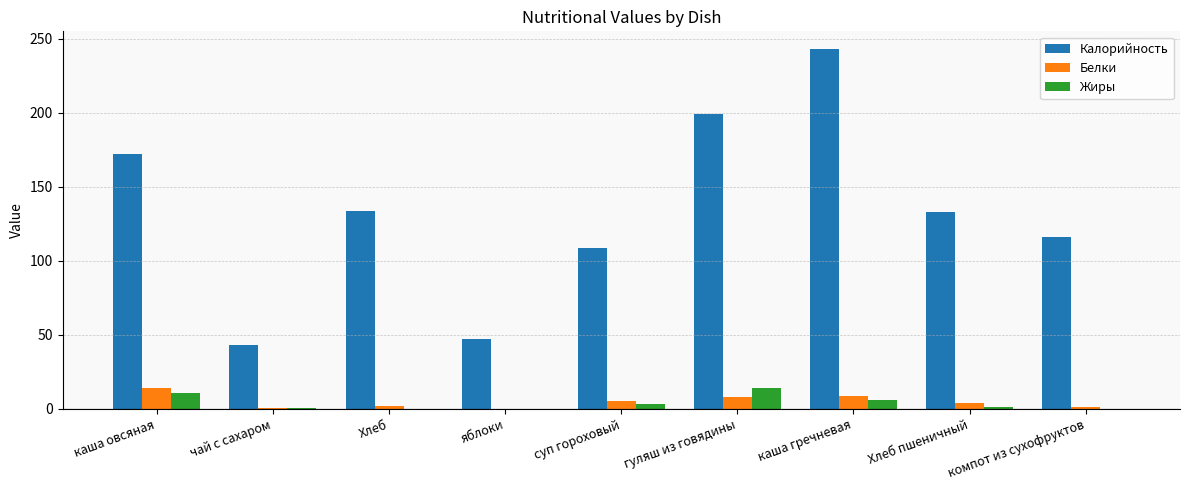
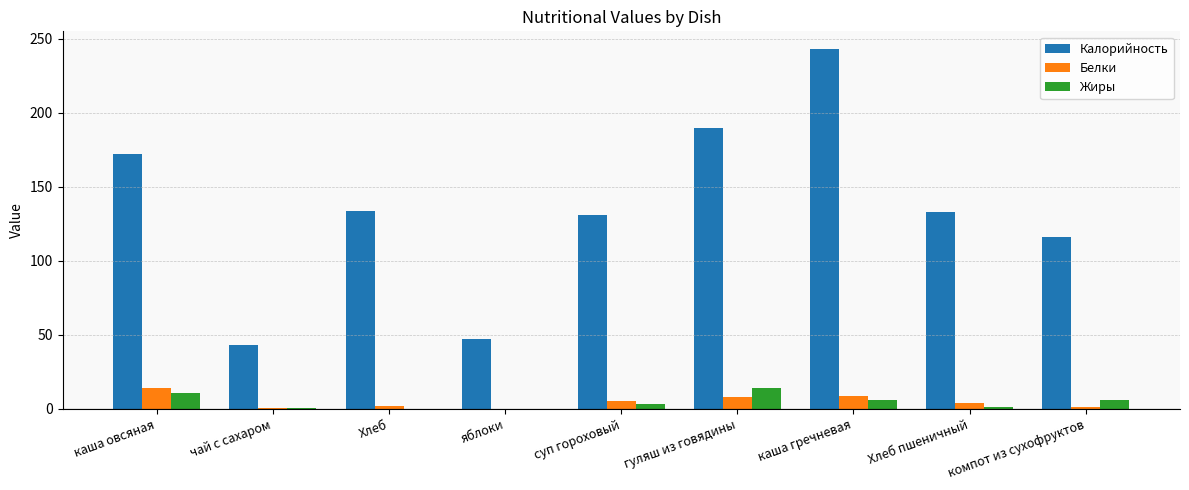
Калорийность, суп гороховый: 109 -> 131
Калорийность, гуляш из говядины: 199 -> 190
Жиры, компот из сухофруктов: 0 -> 6
